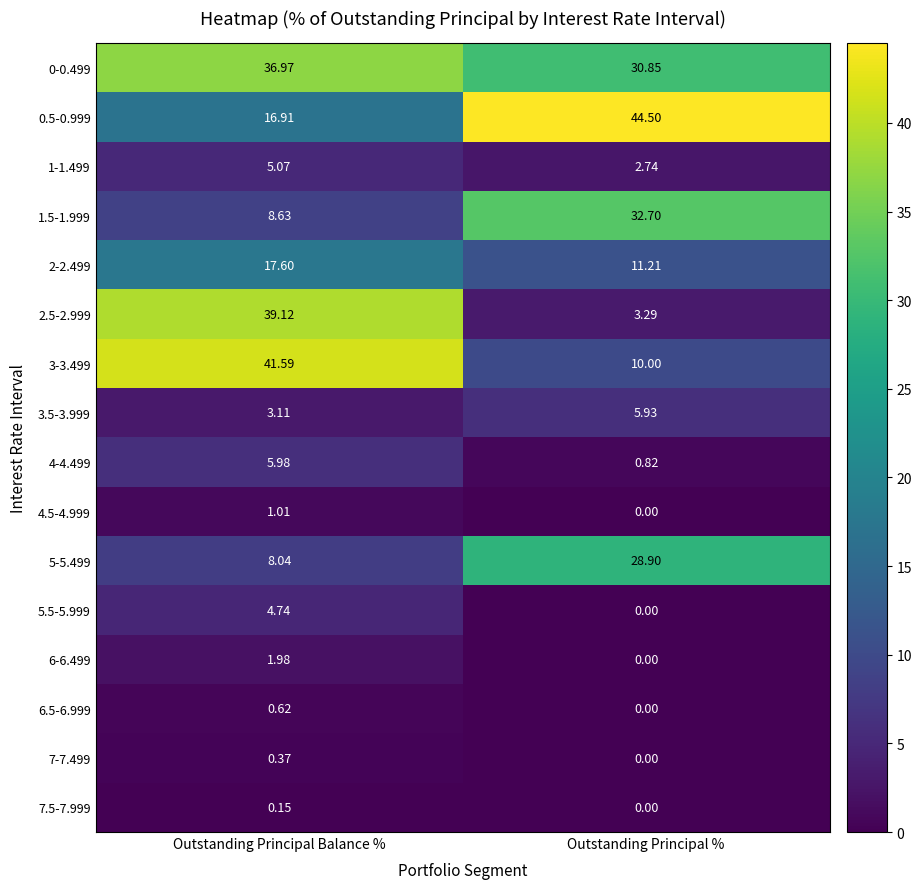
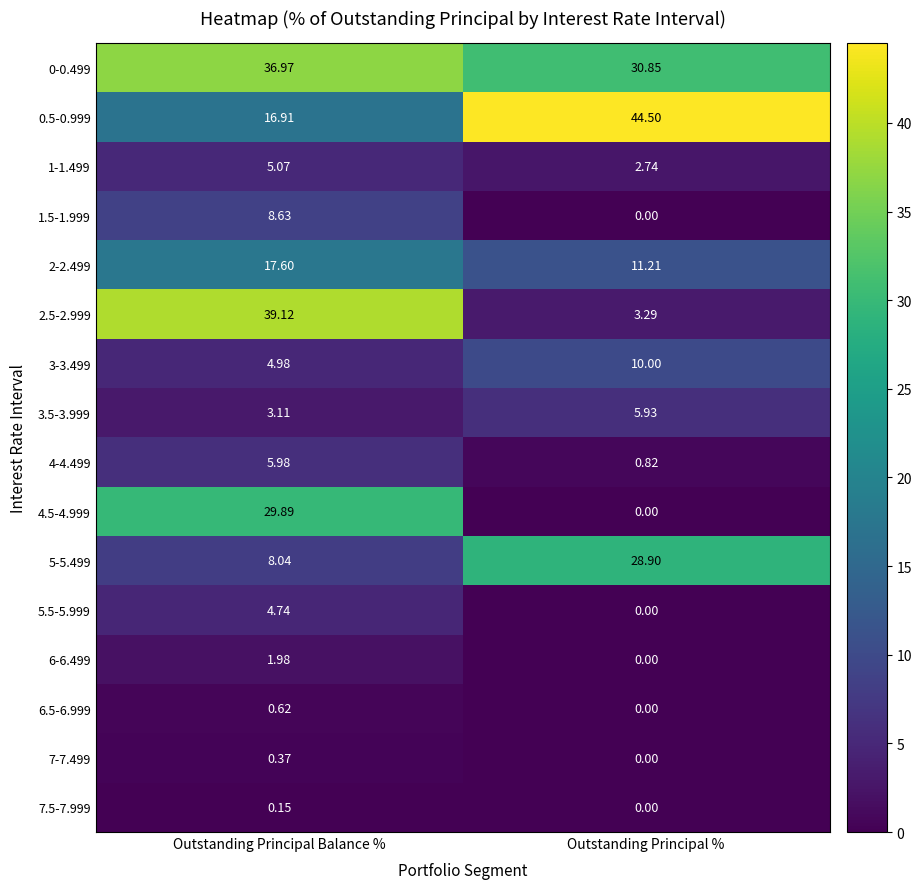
1.5-1.999, Outstanding Principal %: 32.70 -> 0.00
3-3.499, Outstanding Principal Balance %: 41.59 -> 4.98
4.5-4.999, Outstanding Principal Balance %: 1.01 -> 29.89
